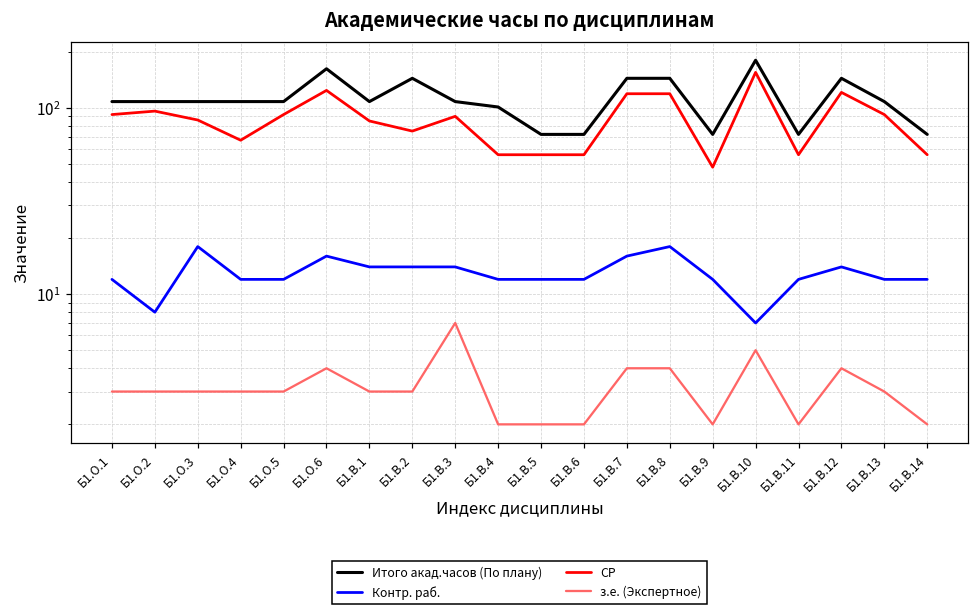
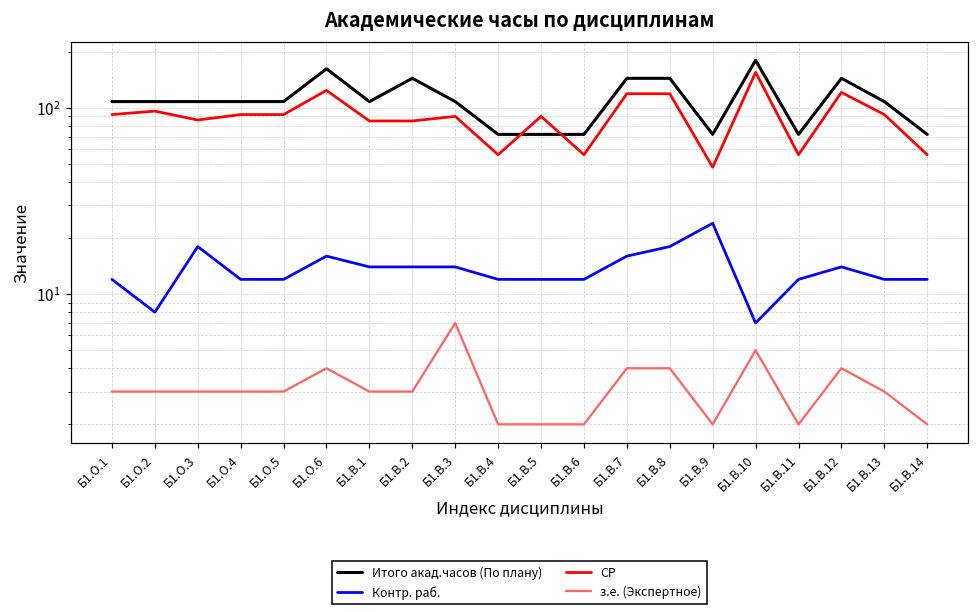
СР, Б1.О.4: 67 -> 90
СР, Б1.В.2: 80 -> 90
Итого акад.часов (По плану), Б1.В.4: 100 -> 72
СР, Б1.В.5: 56 -> 90
Контр. раб., Б1.В.9: 12 -> 24
